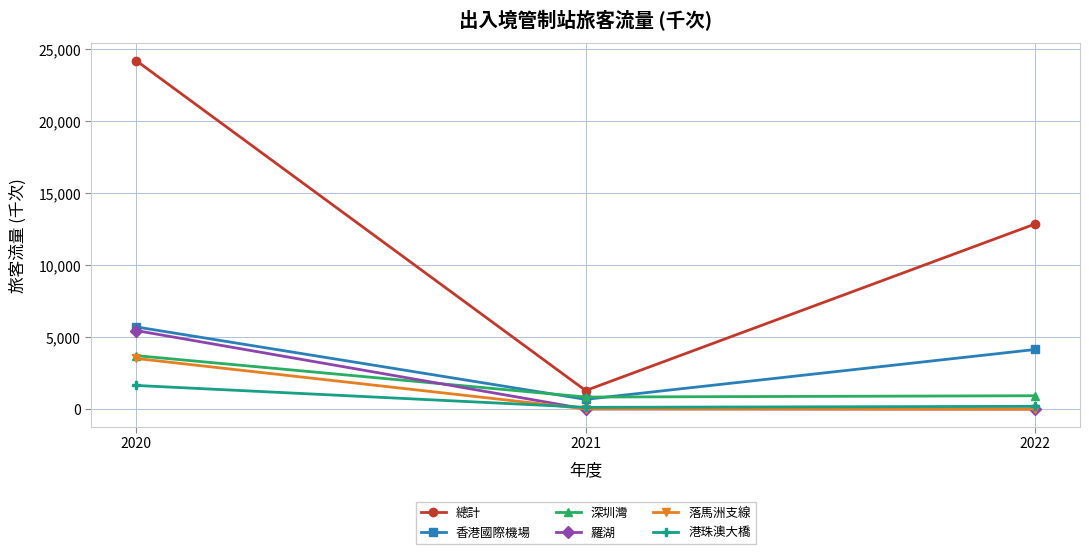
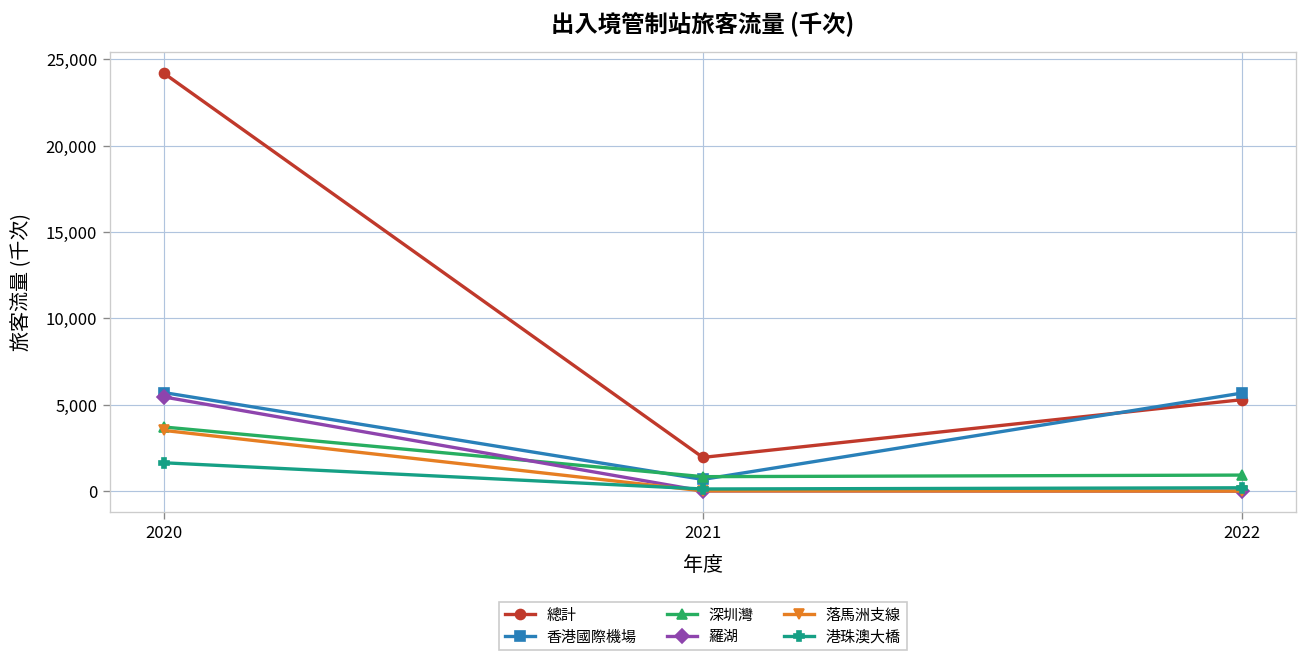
總計, 2021: 1,300 -> 2,000
總計, 2022: 12,900 -> 5,300
香港國際機場, 2022: 4,100 -> 5,700
